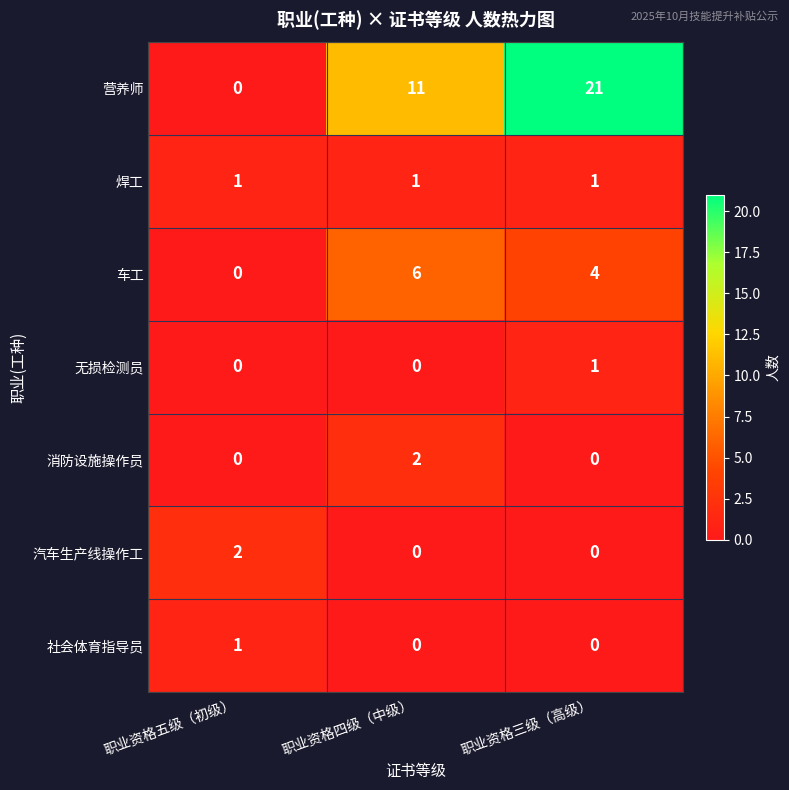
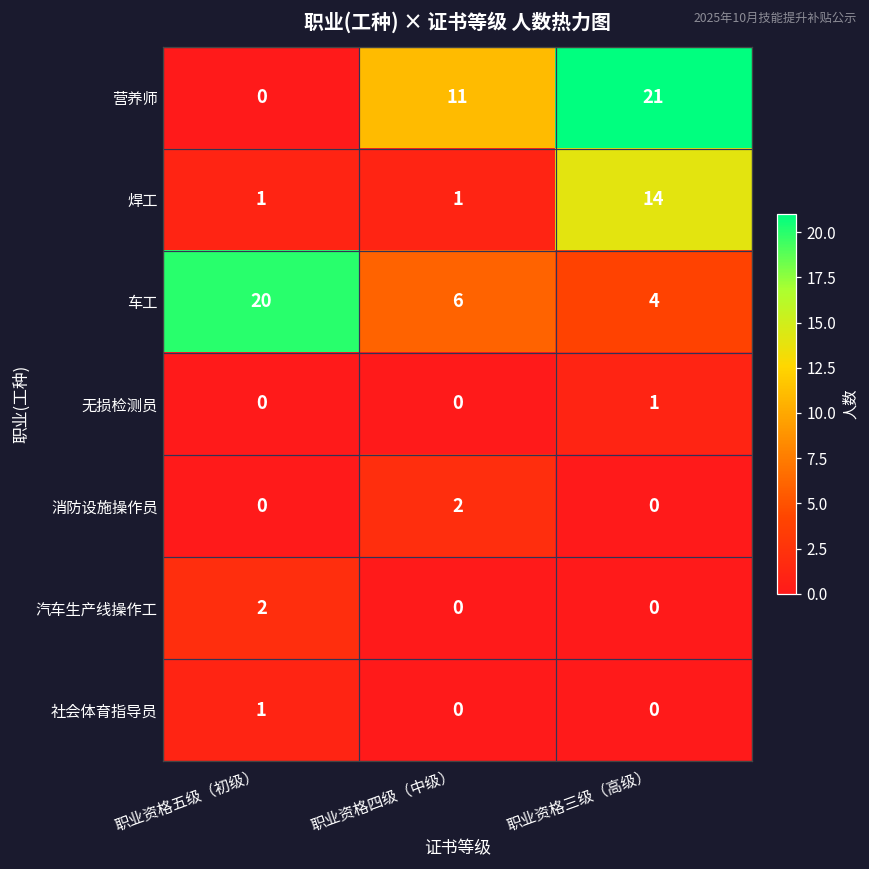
焊工, 职业资格三级（高级）: 1 -> 14
车工, 职业资格五级（初级）: 0 -> 20
